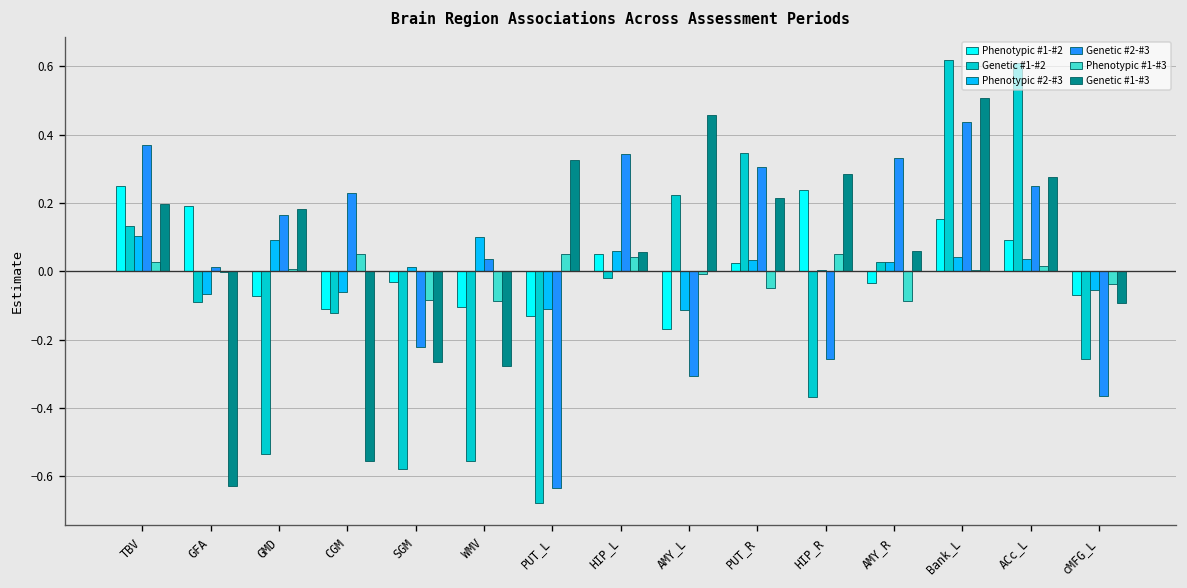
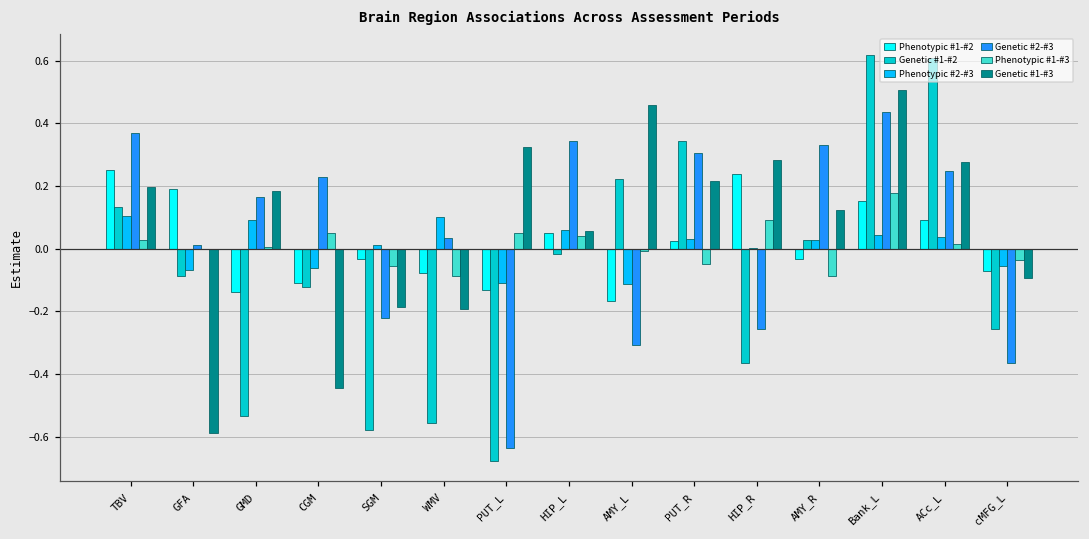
Genetic #1-#3, GFA: -0.63 -> -0.59
Phenotypic #1-#2, GMD: -0.07 -> -0.14
Genetic #1-#3, CGM: -0.56 -> -0.45
Phenotypic #1-#3, SGM: -0.08 -> -0.05
Genetic #1-#3, SGM: -0.26 -> -0.19
Phenotypic #1-#2, WMV: -0.11 -> -0.08
Genetic #1-#3, WMV: -0.28 -> -0.19
Phenotypic #1-#3, HIP_R: 0.05 -> 0.09
Genetic #1-#3, AMY_R: 0.06 -> 0.12
Phenotypic #1-#3, Bank_L: 0.00 -> 0.18
